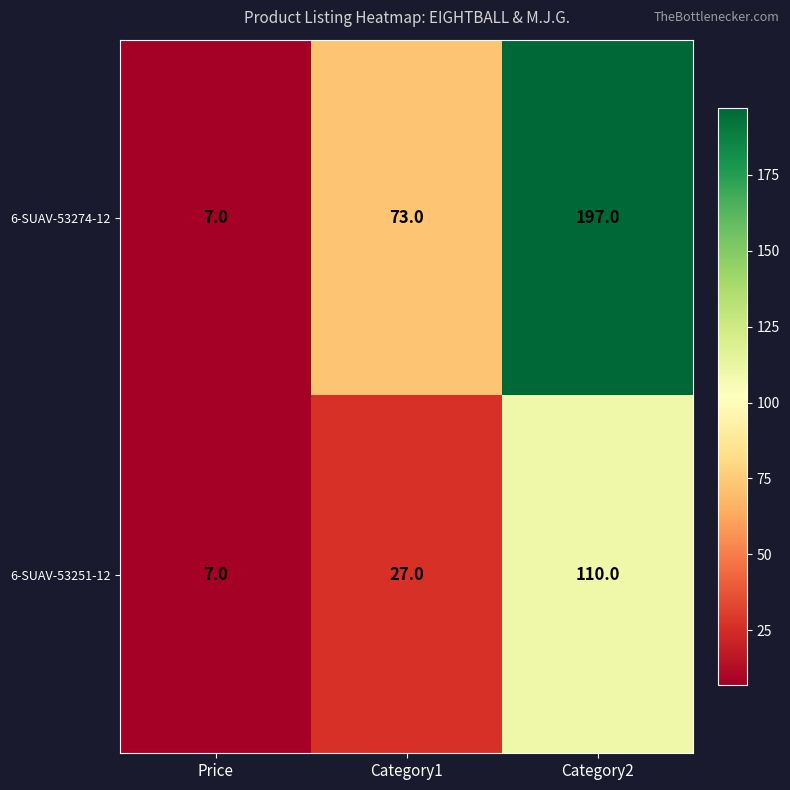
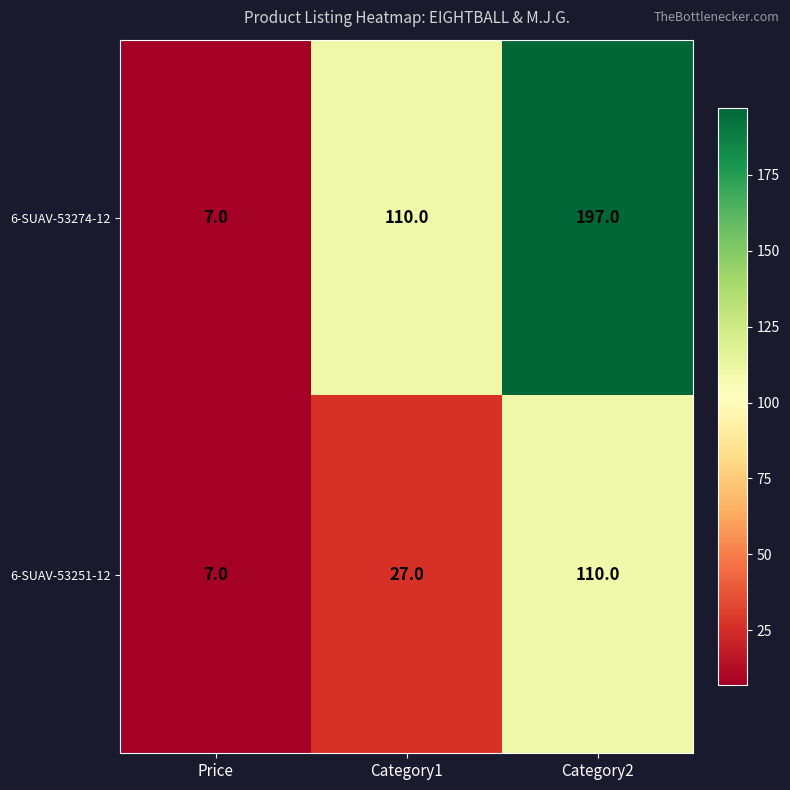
6-SUAV-53274-12, Category1: 73.0 -> 110.0
